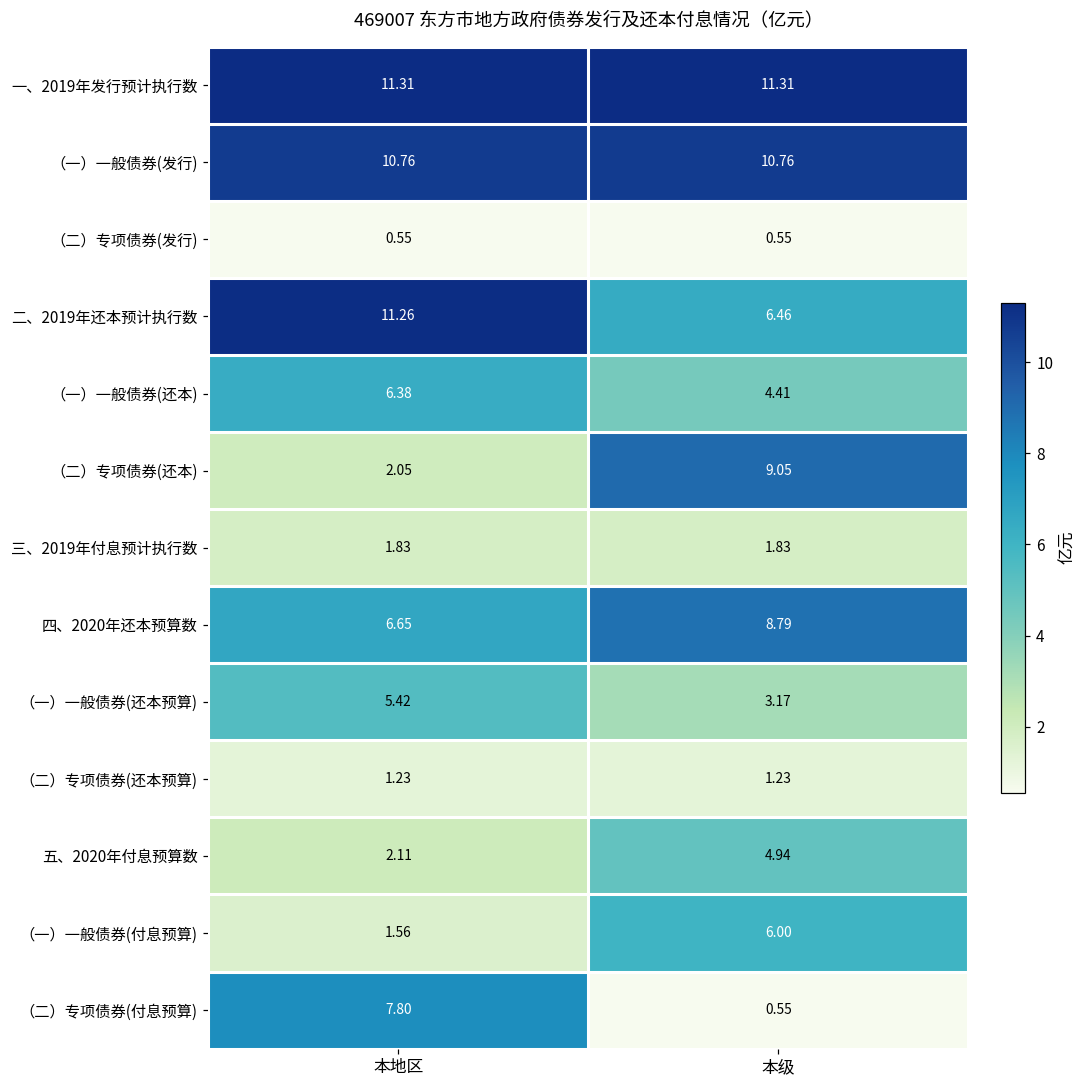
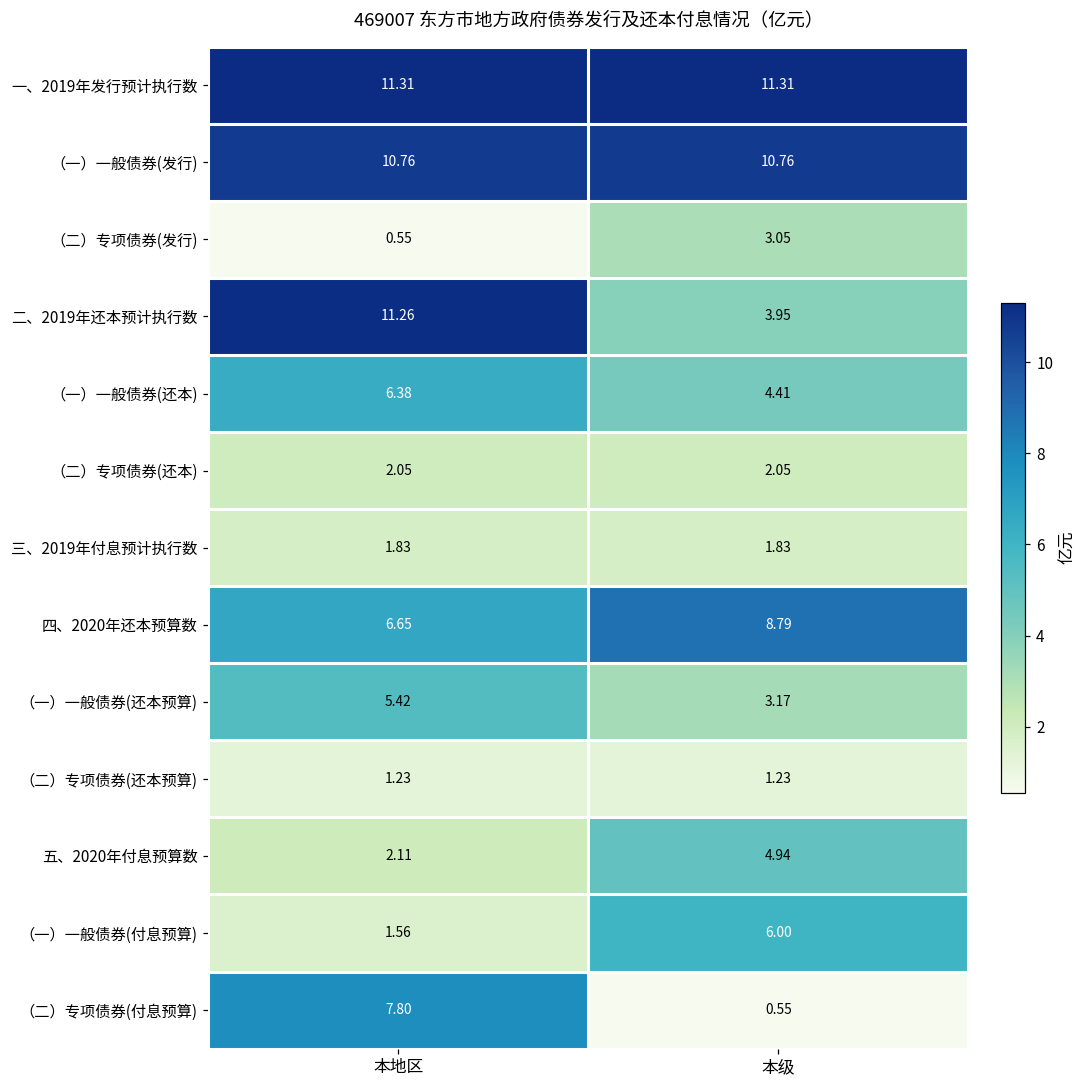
（二）专项债券(发行), 本级: 0.55 -> 3.05
二、2019年还本预计执行数, 本级: 6.46 -> 3.95
（二）专项债券(还本), 本级: 9.05 -> 2.05
